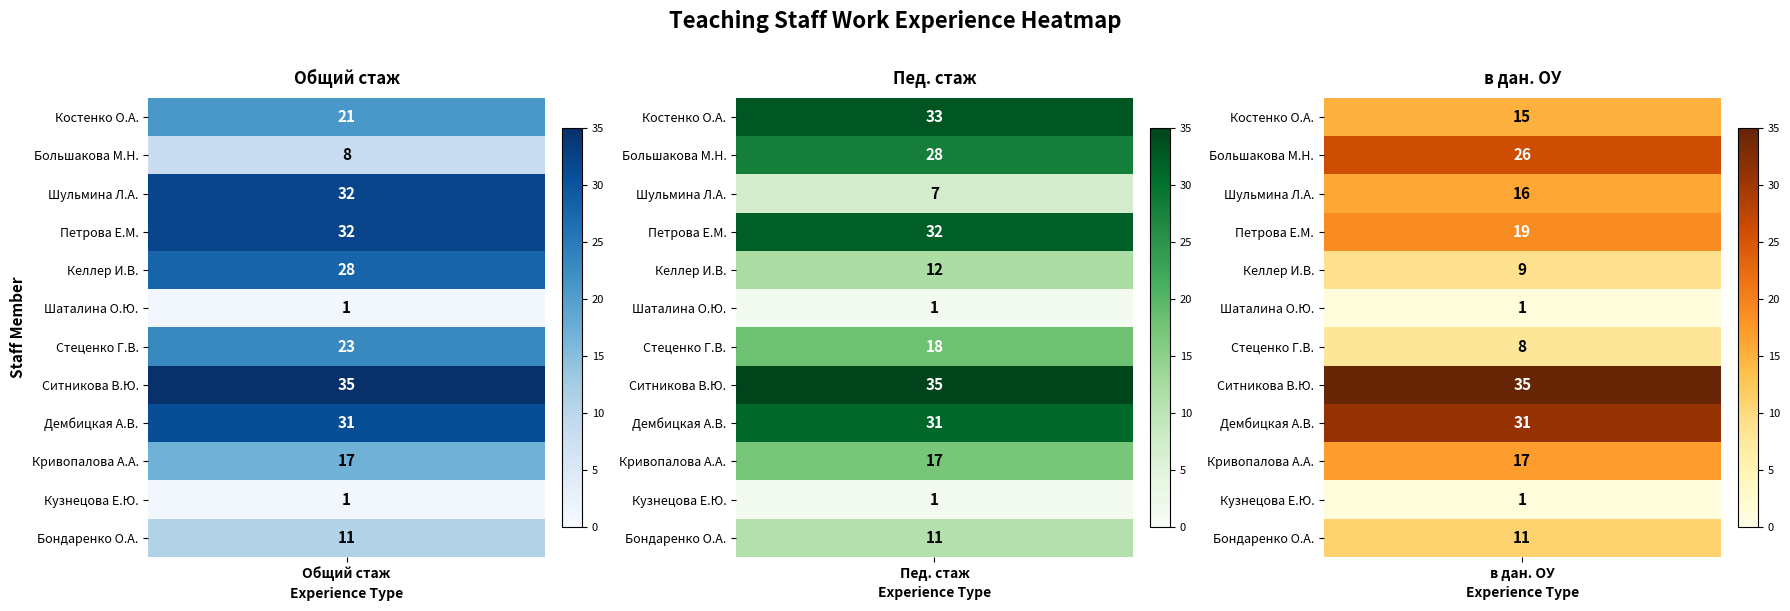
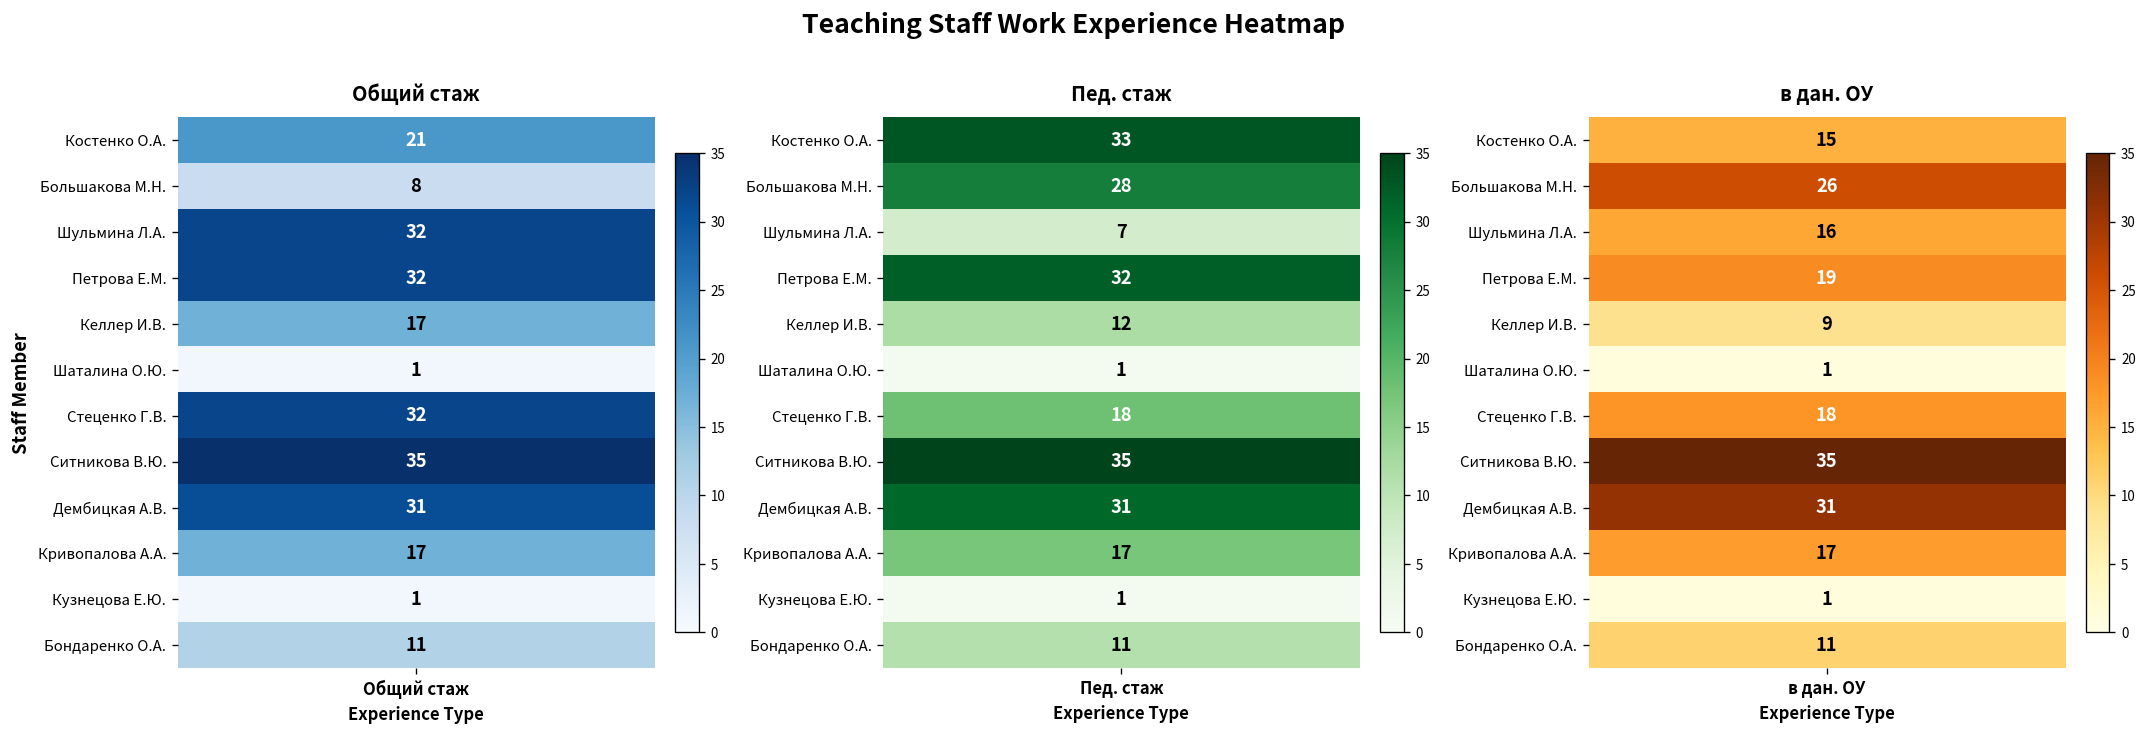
Общий стаж, Келлер И.В., Общий стаж: 28 -> 17
Общий стаж, Стеценко Г.В., Общий стаж: 23 -> 32
в дан. ОУ, Стеценко Г.В., в дан. ОУ: 8 -> 18
